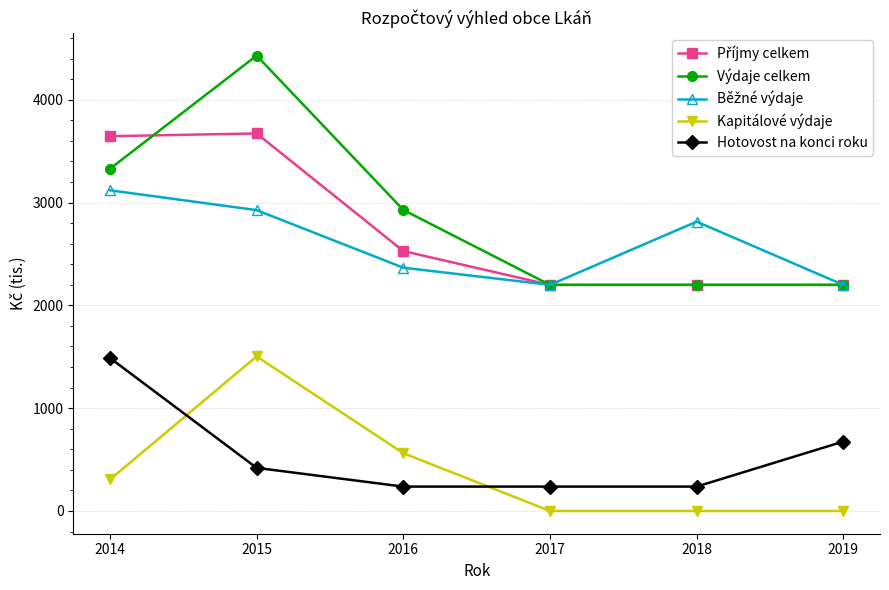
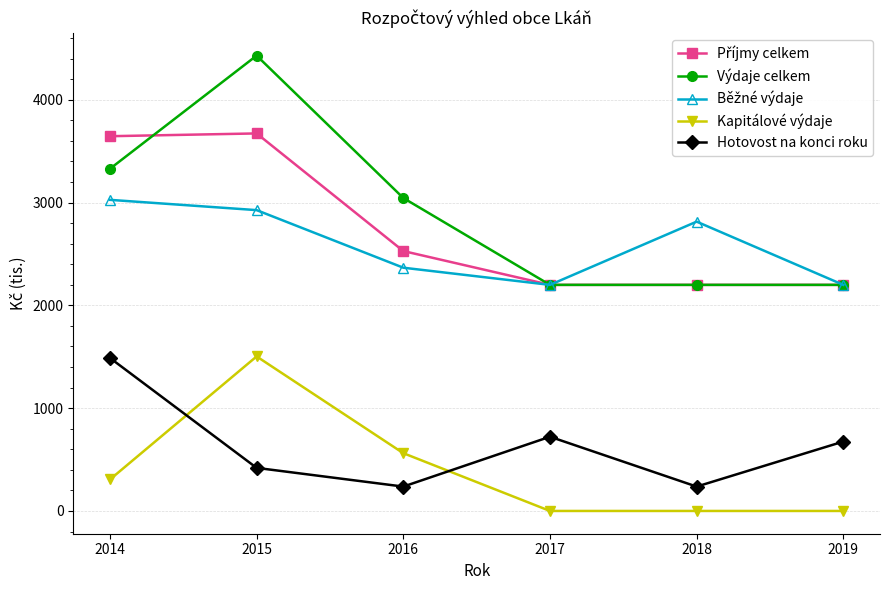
Běžné výdaje, 2014: 3120 -> 3030
Výdaje celkem, 2016: 2930 -> 3040
Hotovost na konci roku, 2017: 240 -> 720
